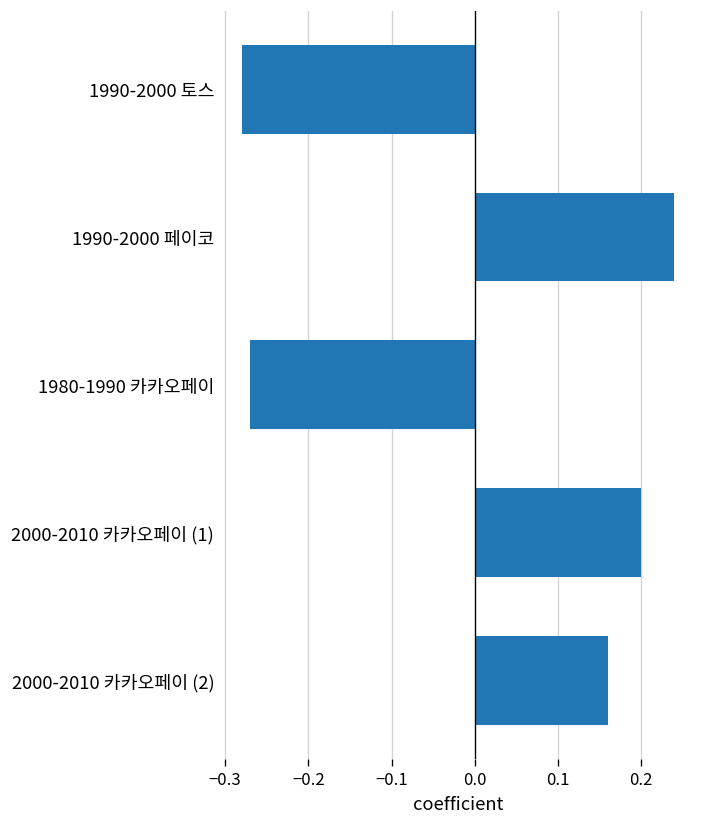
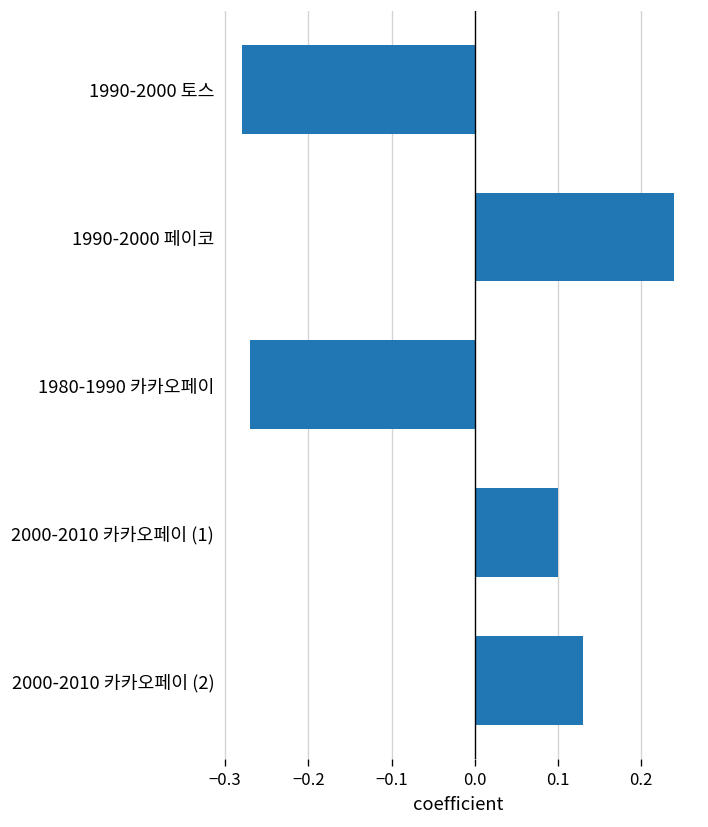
2000-2010 카카오페이 (1): 0.2 -> 0.1
2000-2010 카카오페이 (2): 0.16 -> 0.13
